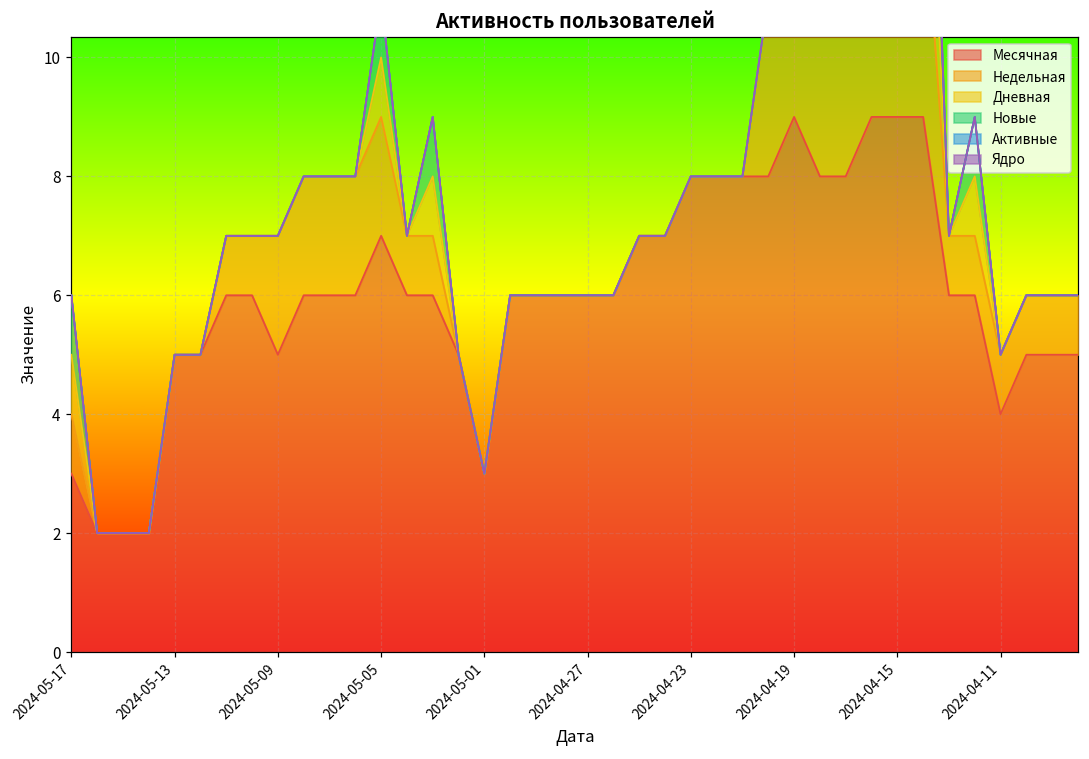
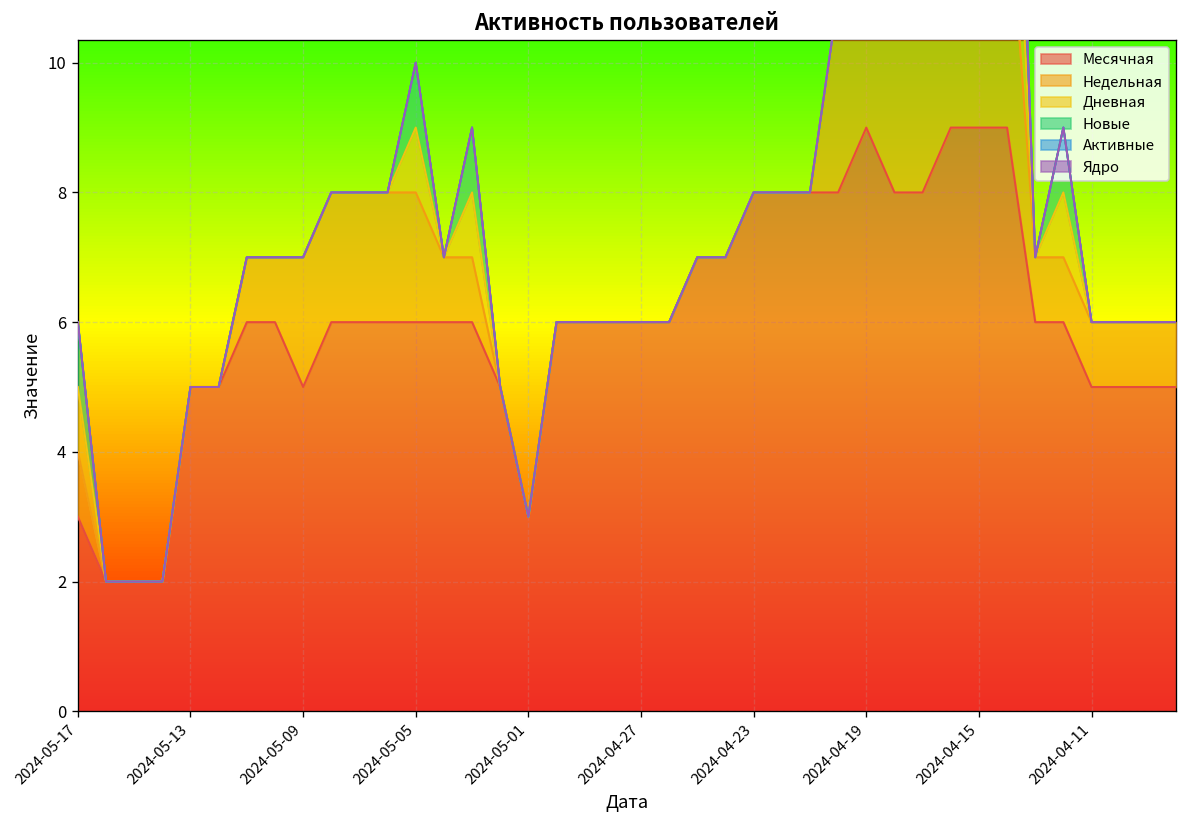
Месячная, 2024-05-05: 7 -> 6
Месячная, 2024-04-11: 4 -> 5
